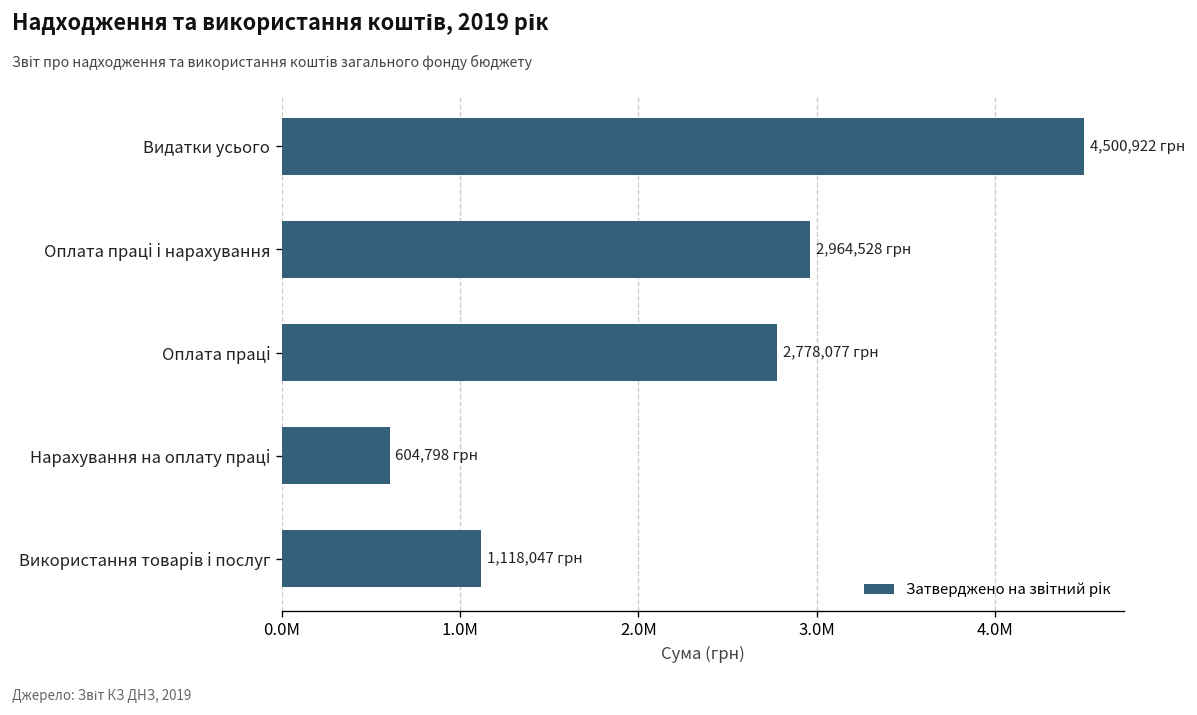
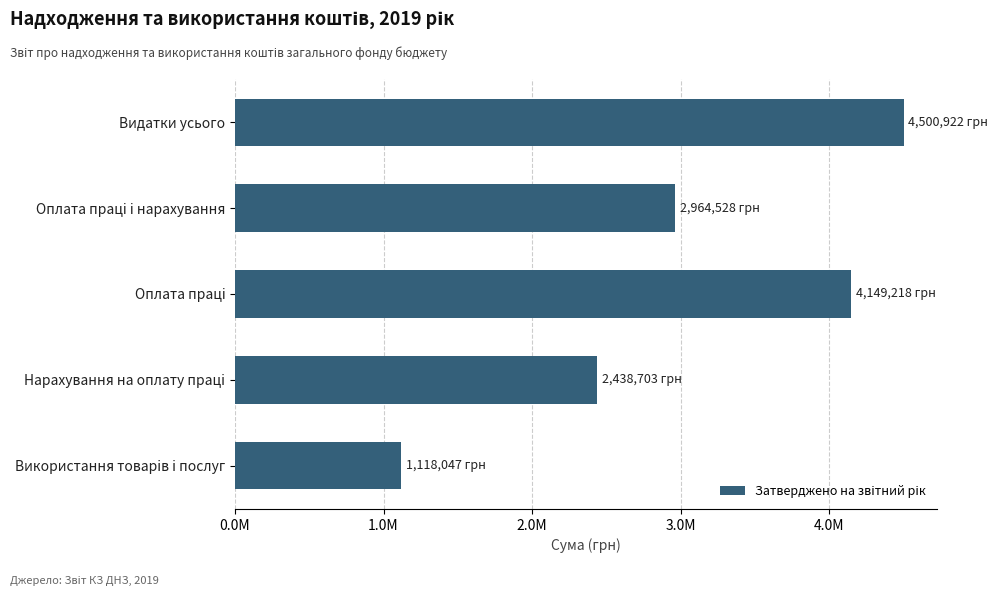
Оплата праці: 2,778,077 -> 4,149,218
Нарахування на оплату праці: 604,798 -> 2,438,703
